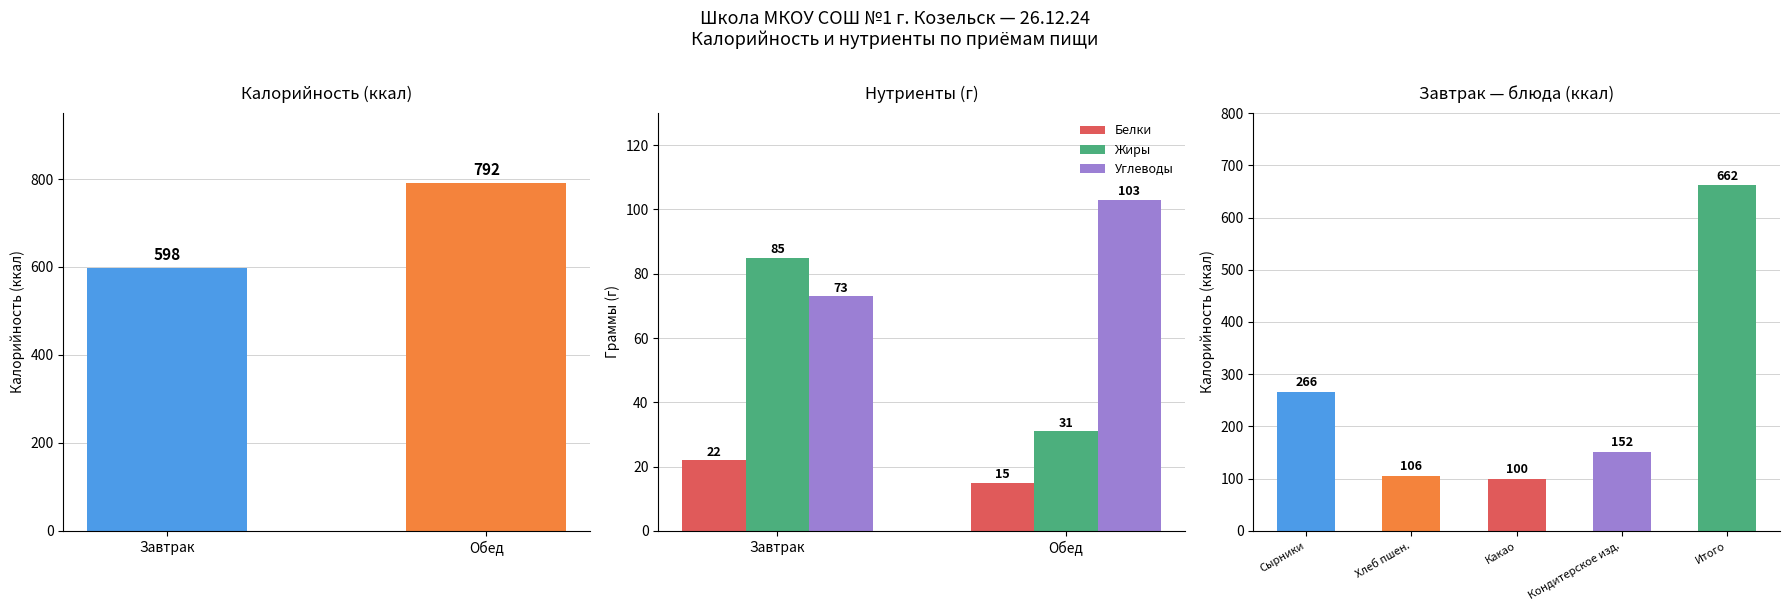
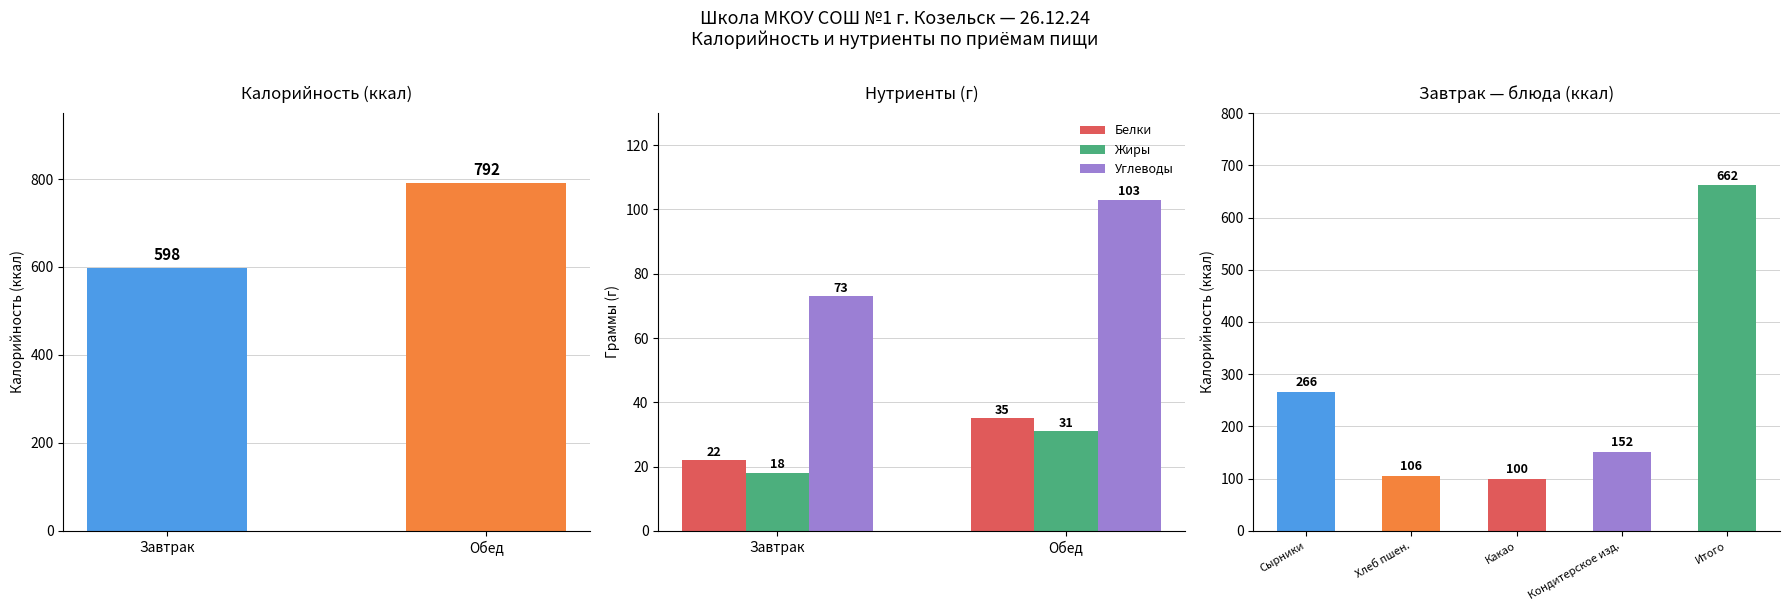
Нутриенты (г), Жиры, Завтрак: 85 -> 18
Нутриенты (г), Белки, Обед: 15 -> 35
